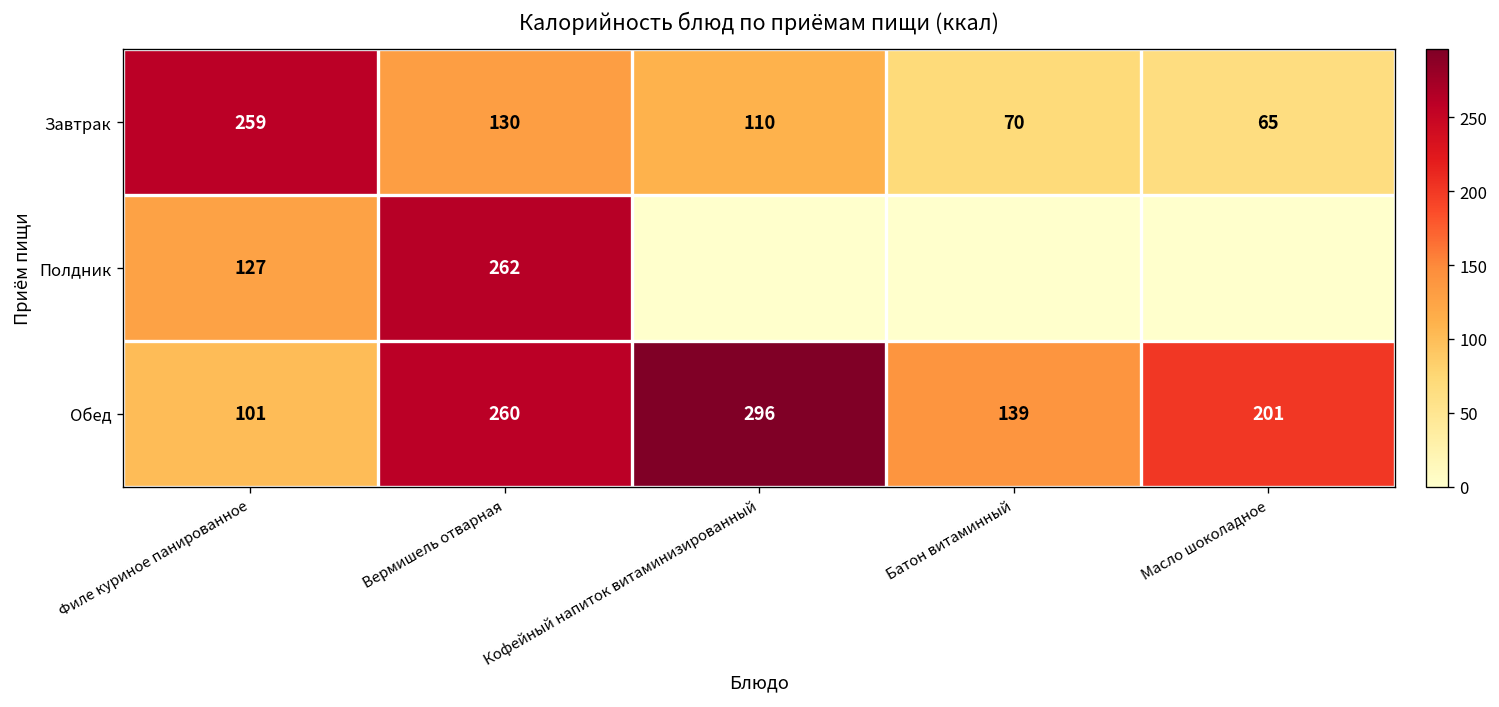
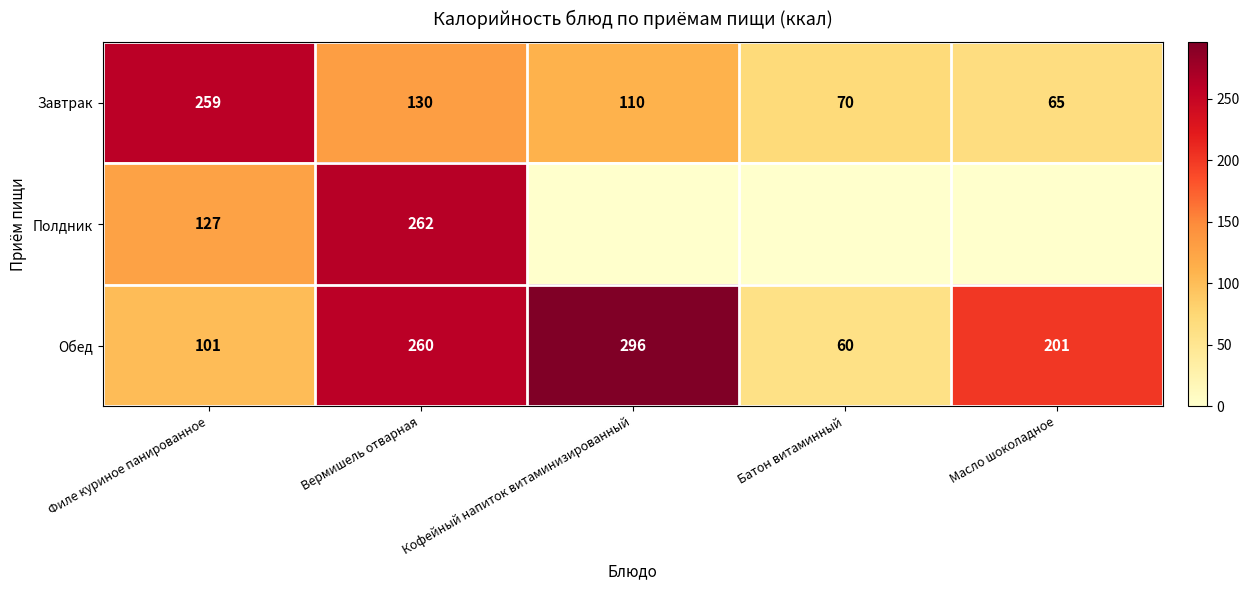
Обед, Батон витаминный: 139 -> 60
